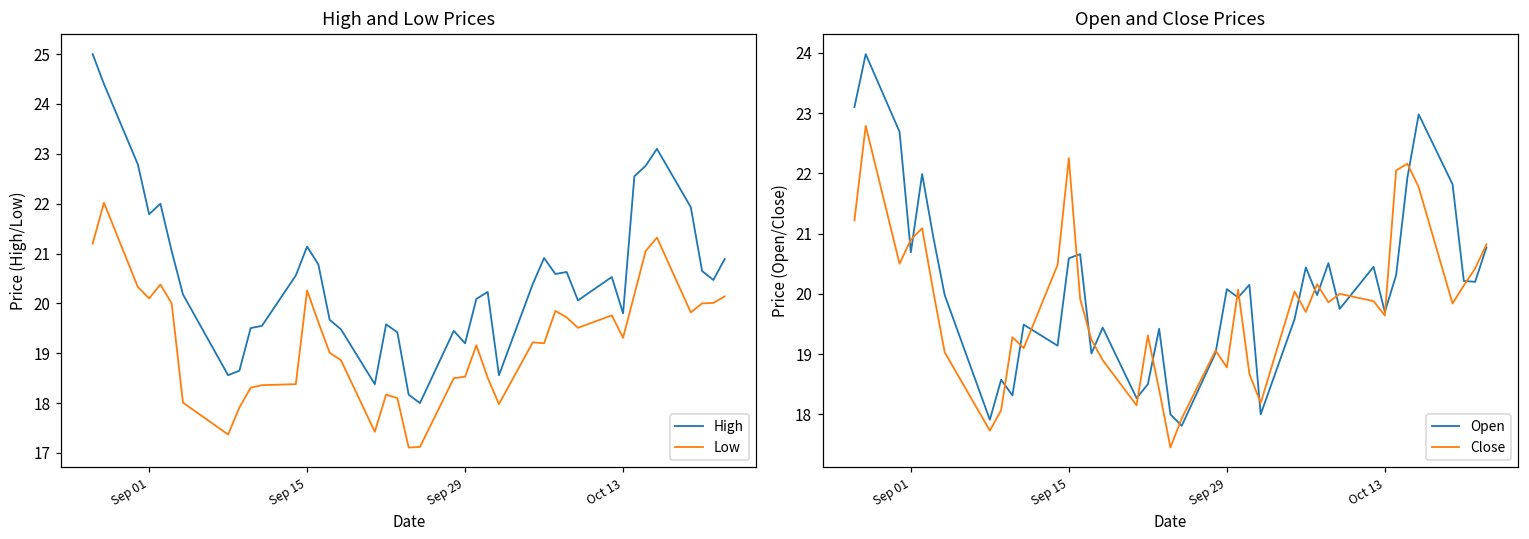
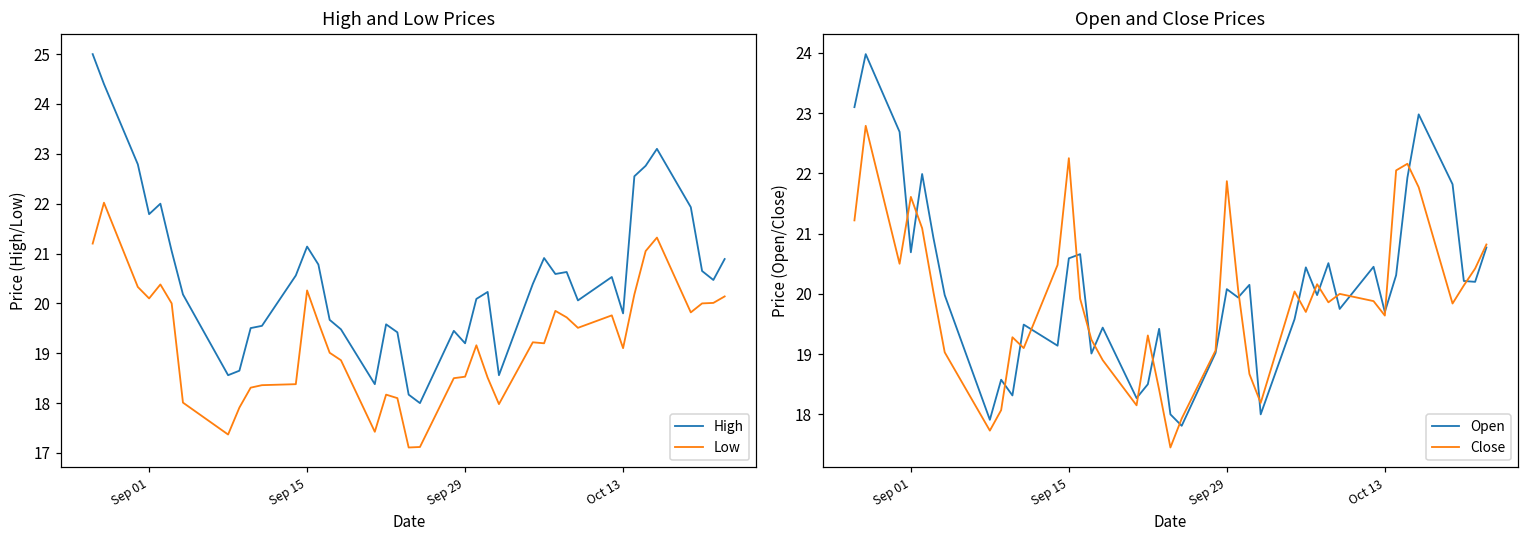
High and Low Prices, Low, Oct 13: 19.3 -> 19.1
Open and Close Prices, Close, Sep 01: 20.9 -> 21.6
Open and Close Prices, Close, Sep 29: 18.8 -> 21.9
